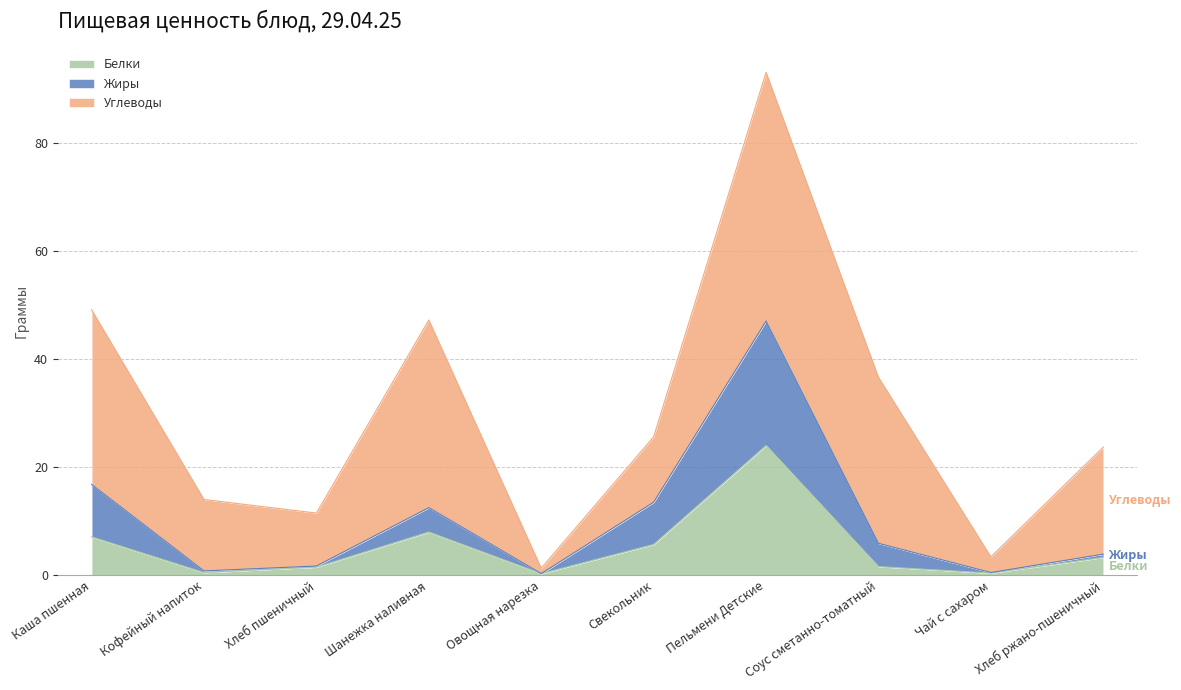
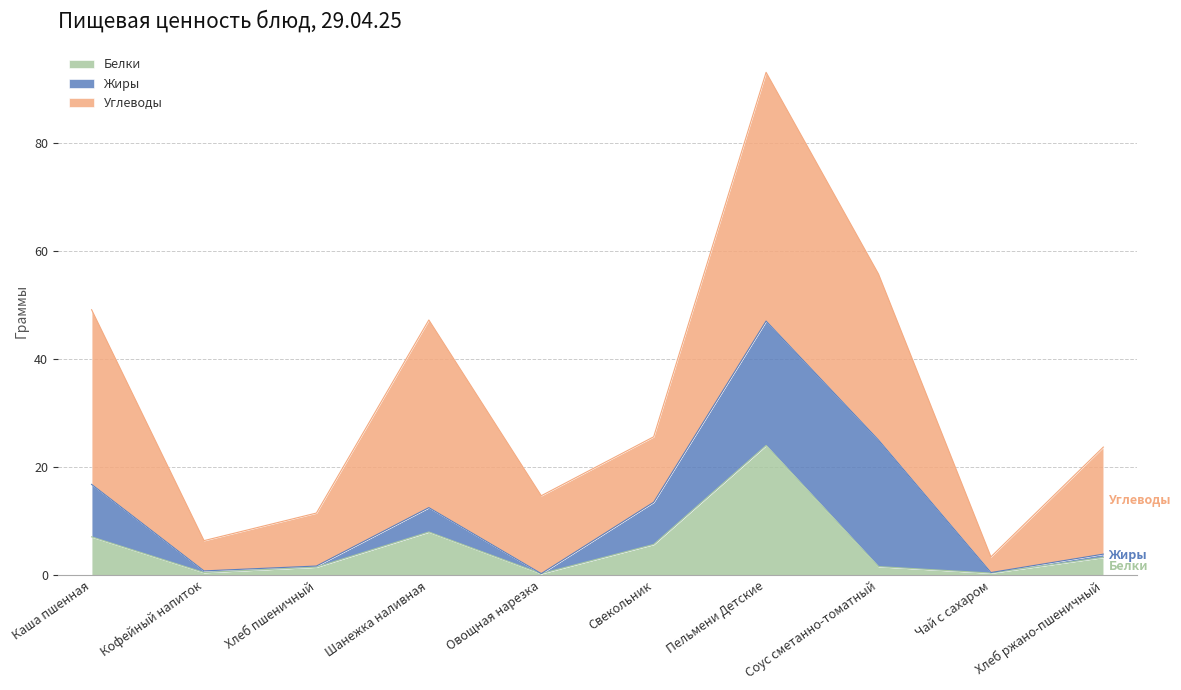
Углеводы, Кофейный напиток: 13 -> 6
Углеводы, Овощная нарезка: 1 -> 14
Жиры, Соус сметанно-томатный: 4 -> 23
